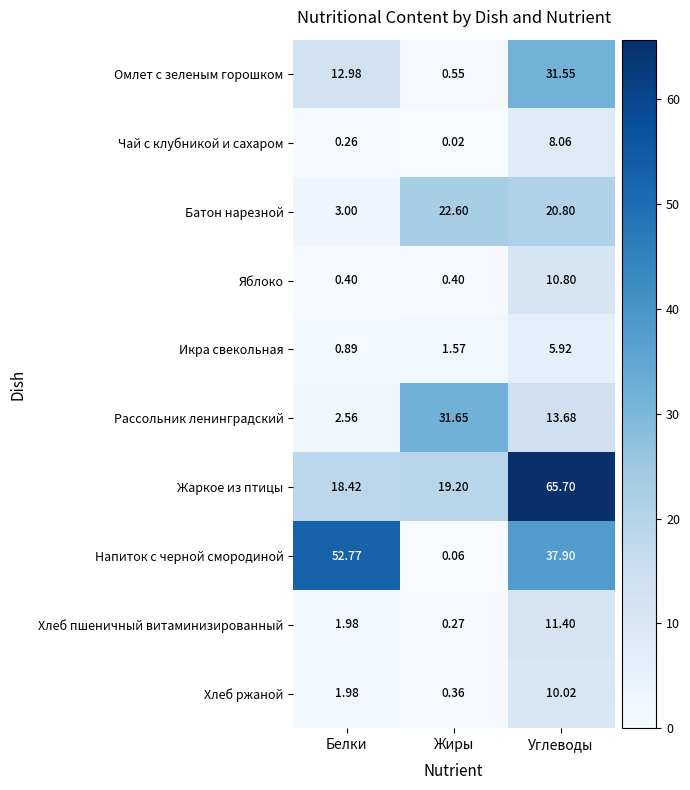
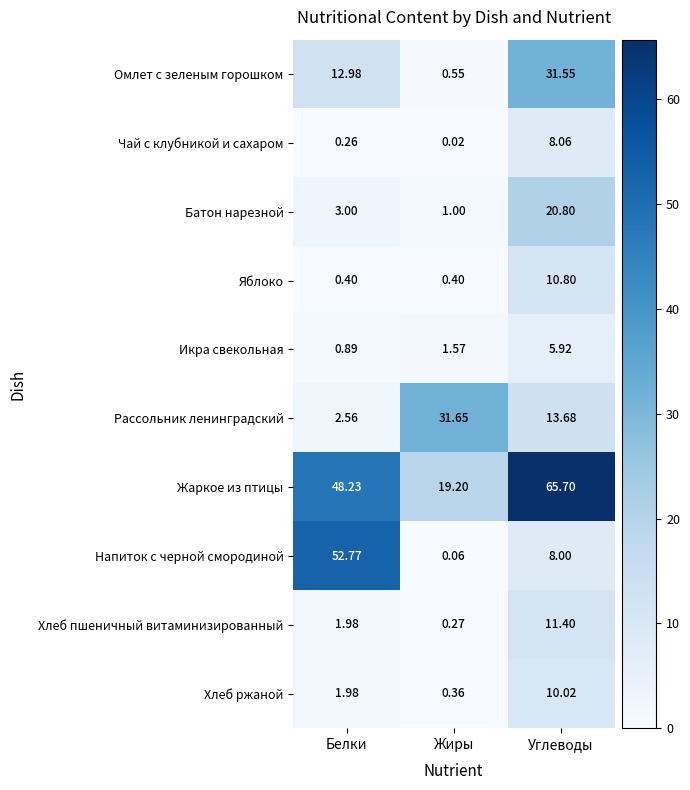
Батон нарезной, Жиры: 22.60 -> 1.00
Жаркое из птицы, Белки: 18.42 -> 48.23
Напиток с черной смородиной, Углеводы: 37.90 -> 8.00
